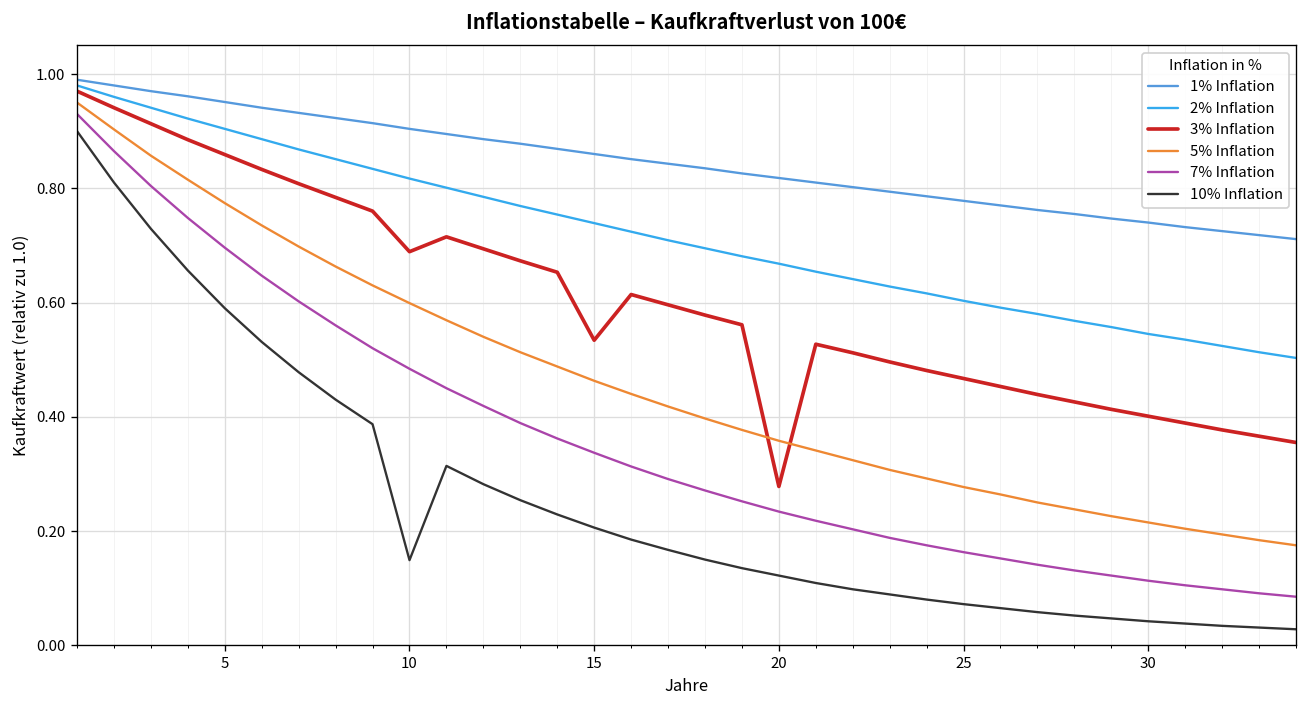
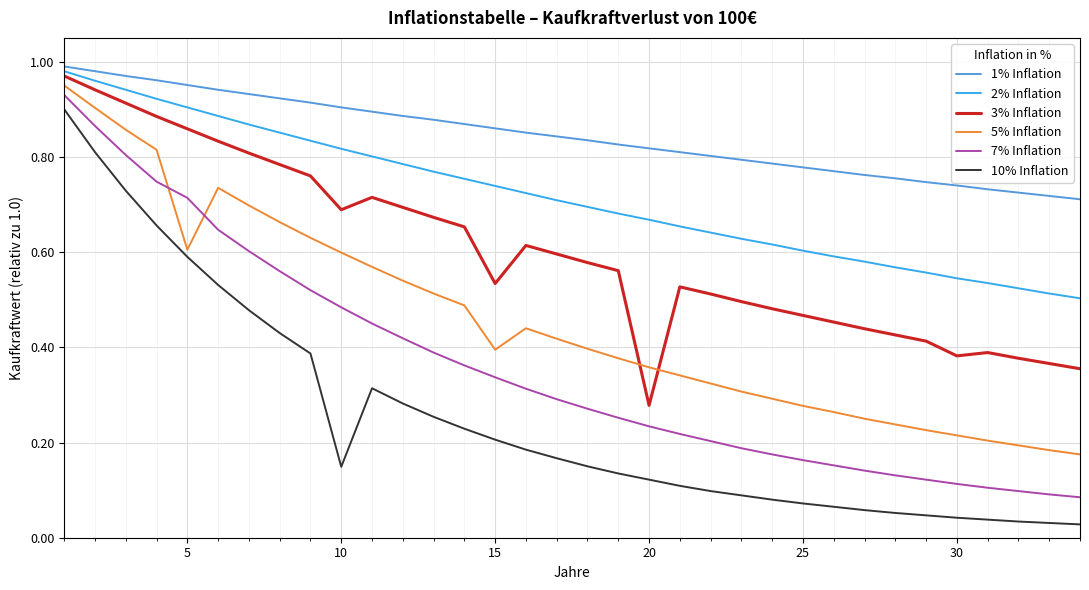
5% Inflation, 5: 0.77 -> 0.61
7% Inflation, 5: 0.70 -> 0.71
5% Inflation, 15: 0.46 -> 0.40
3% Inflation, 30: 0.40 -> 0.38
